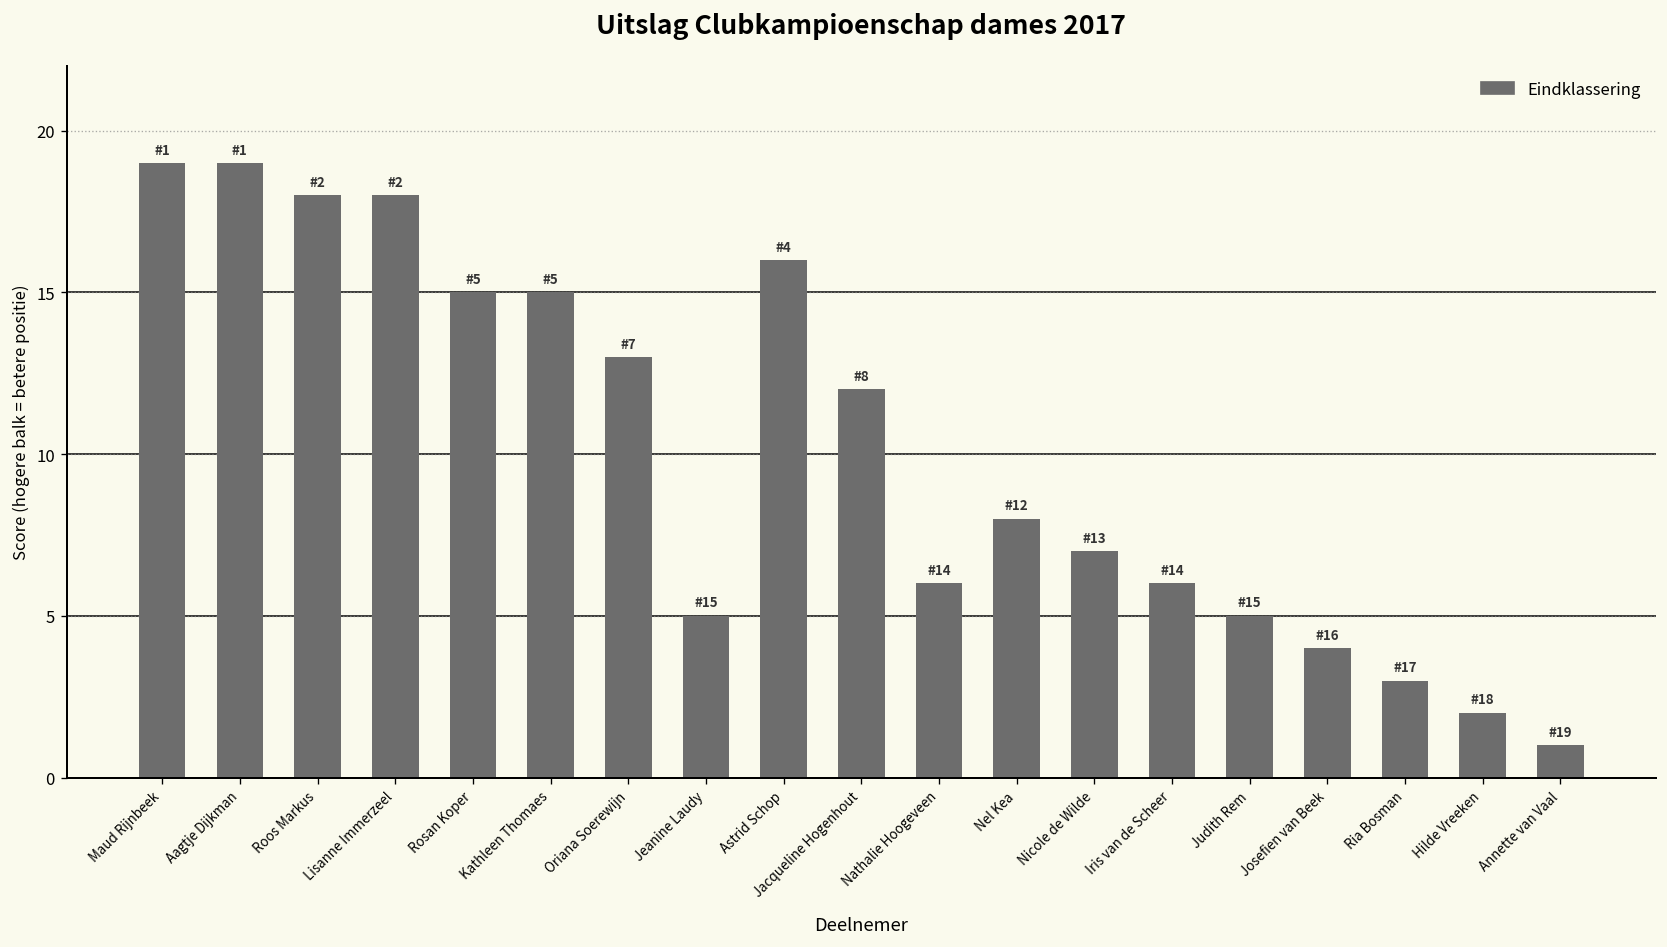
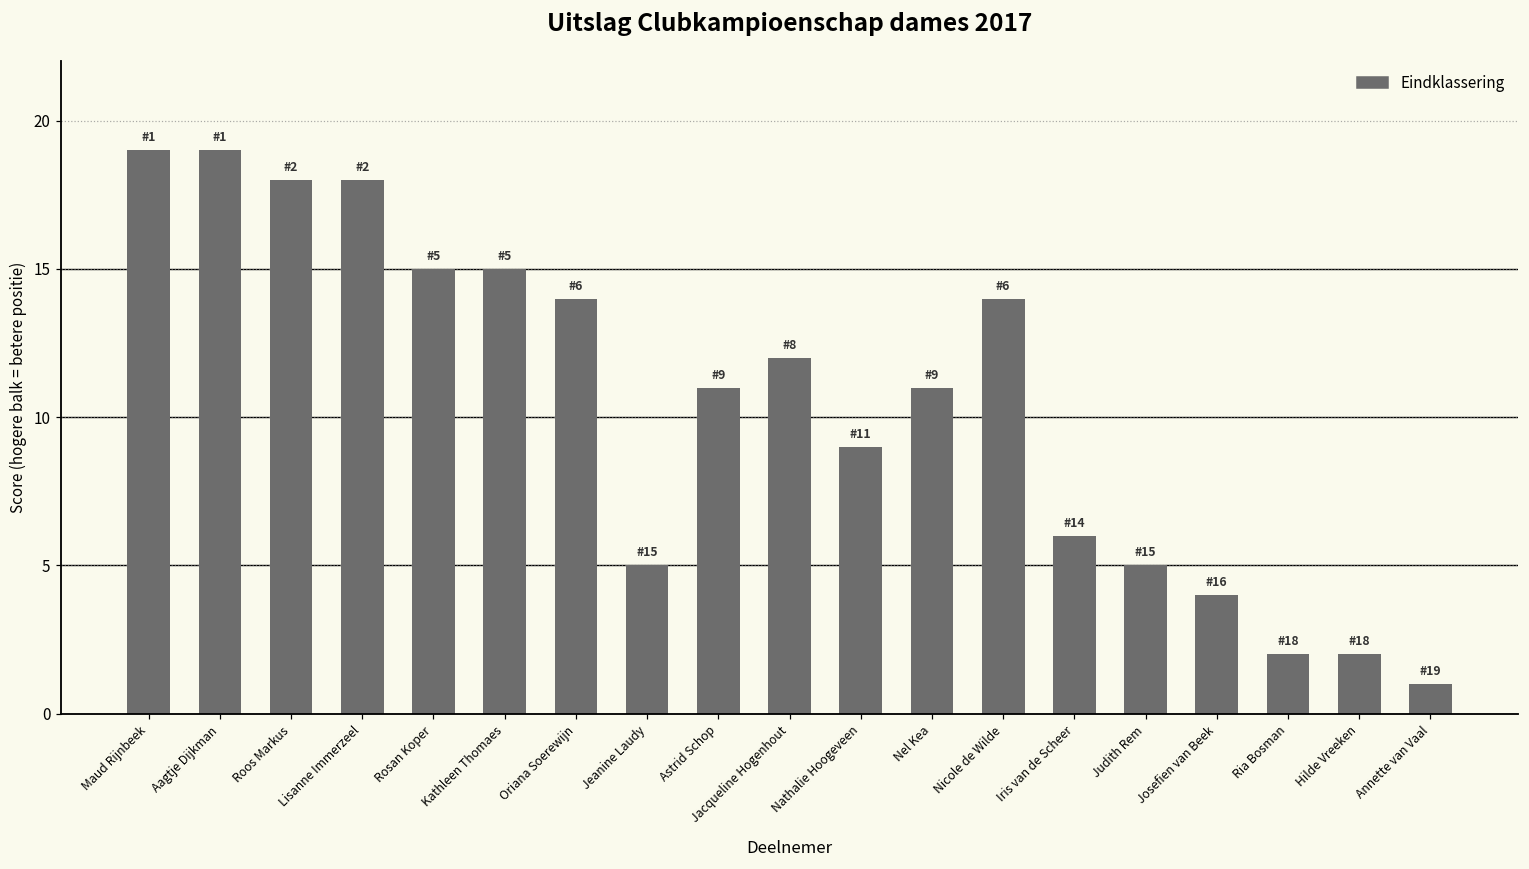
Oriana Soerewijn: 7 -> 6
Astrid Schop: 4 -> 9
Nathalie Hoogeveen: 14 -> 11
Nel Kea: 12 -> 9
Nicole de Wilde: 13 -> 6
Ria Bosman: 17 -> 18
